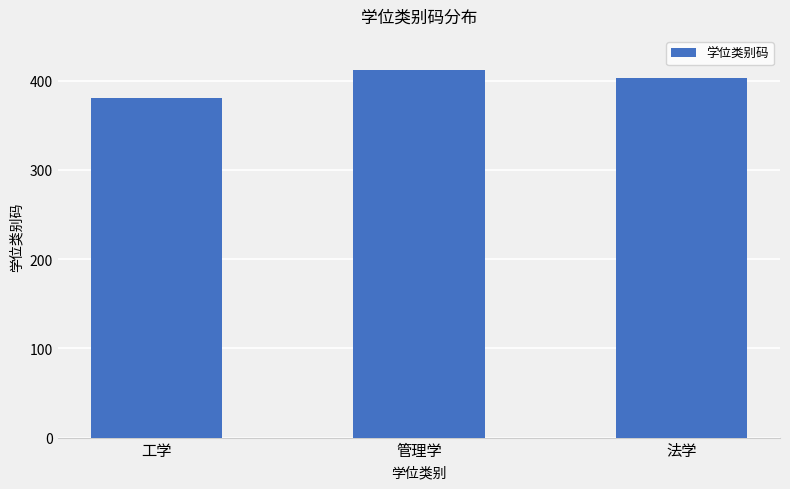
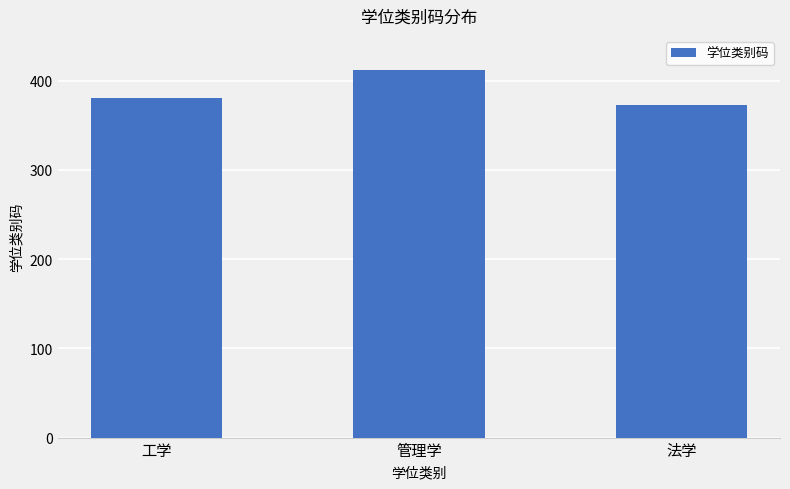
法学: 400 -> 370
